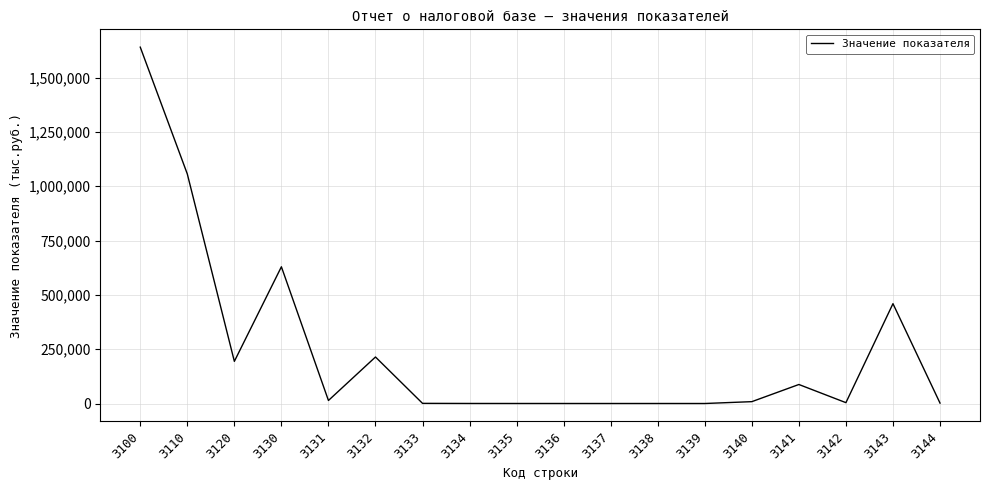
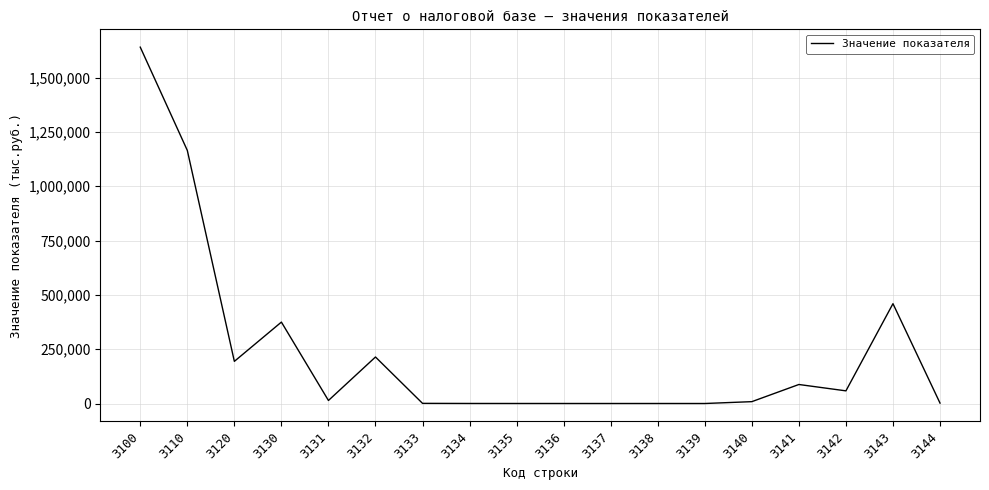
3110: 1,060,000 -> 1,170,000
3130: 630,000 -> 370,000
3142: 0 -> 60,000
